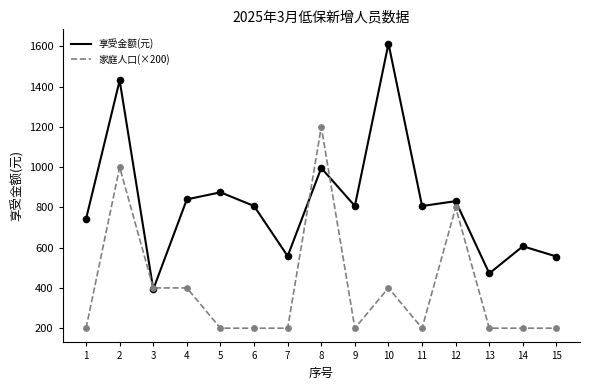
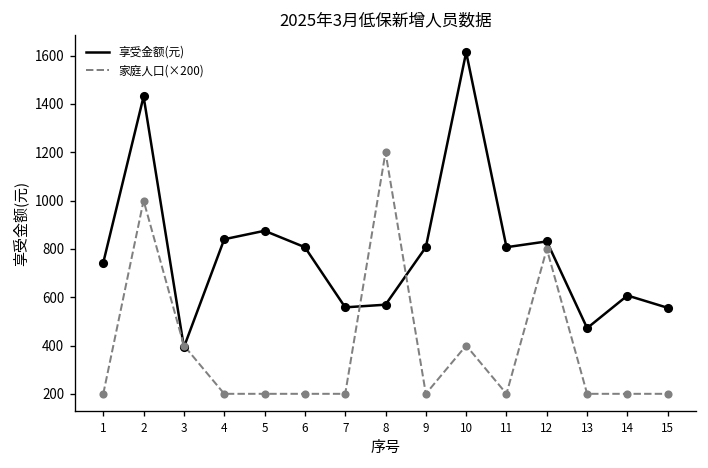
家庭人口(×200), 4: 400 -> 200
享受金额(元), 8: 1000 -> 570
